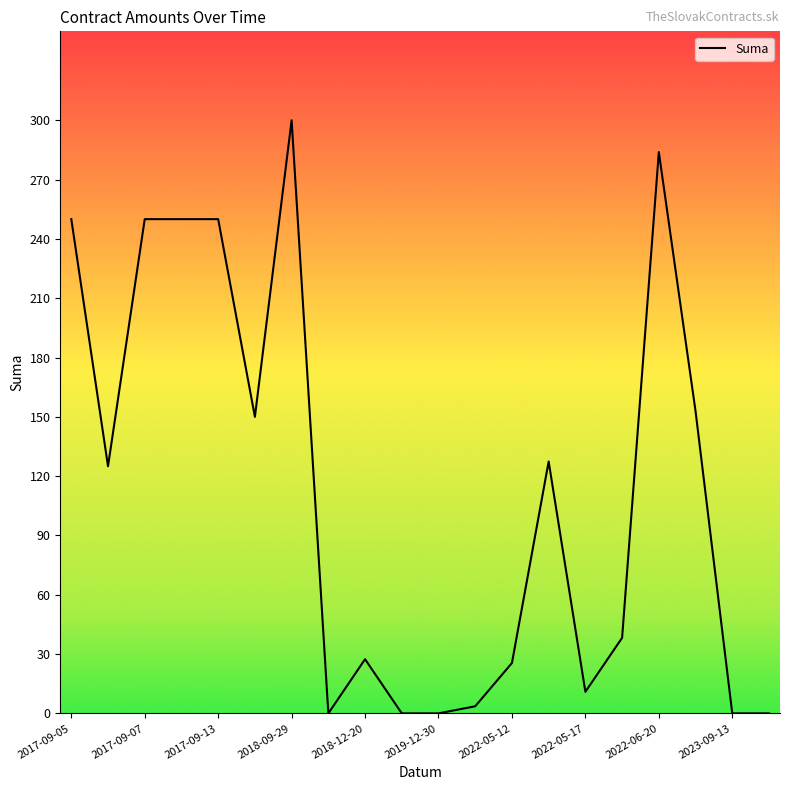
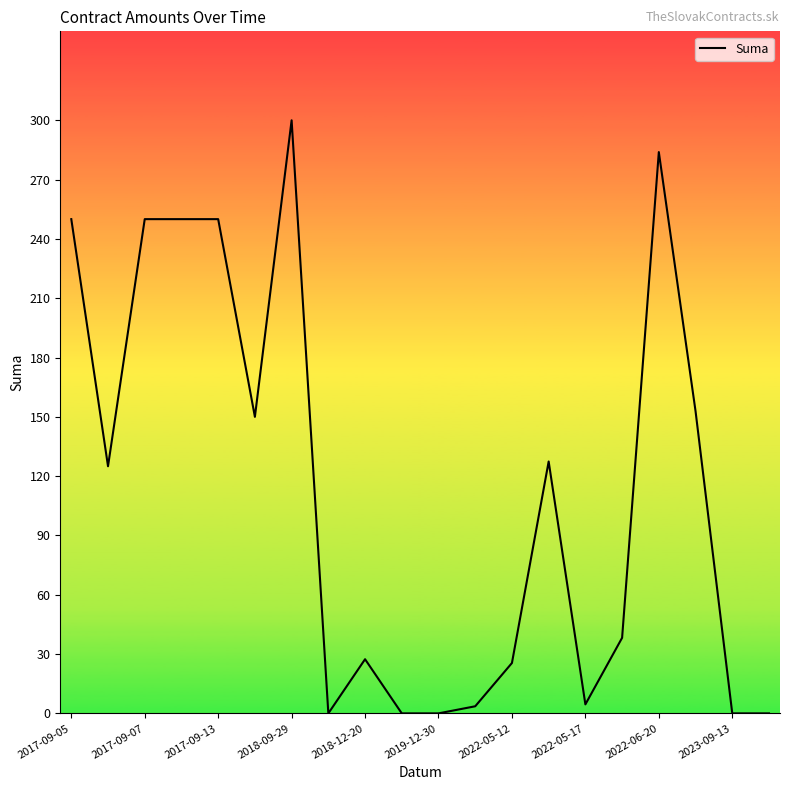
2022-05-17: 11 -> 5
